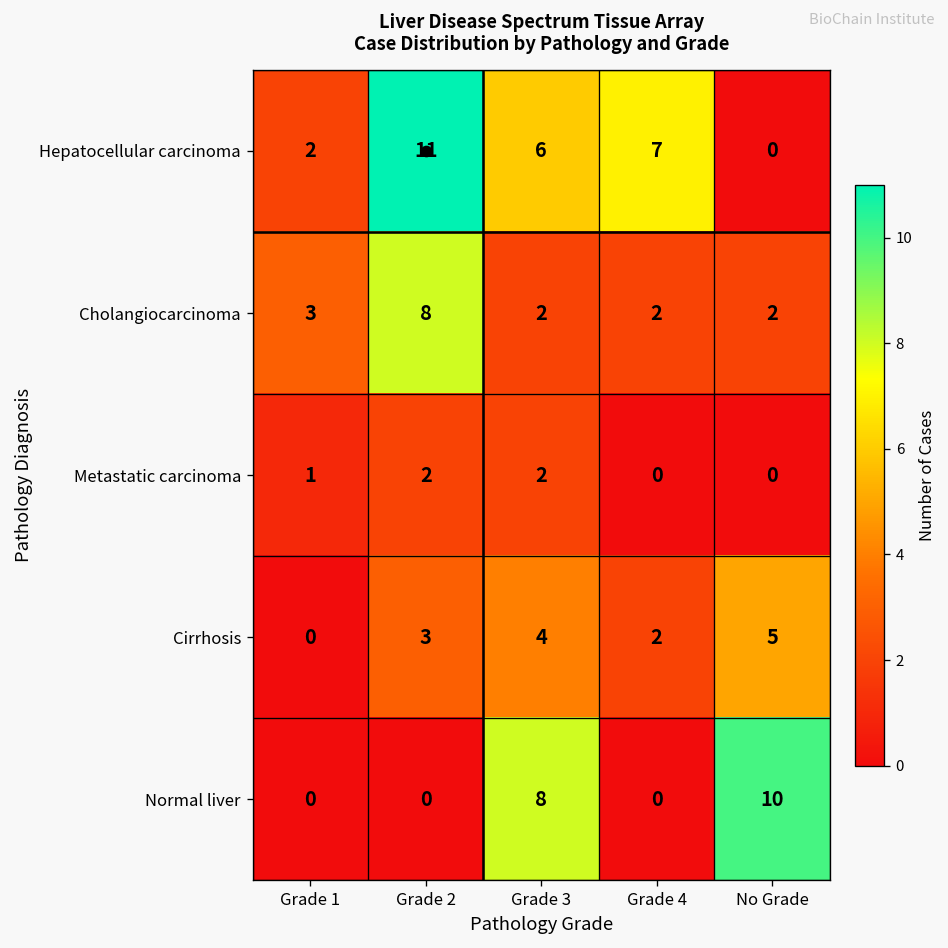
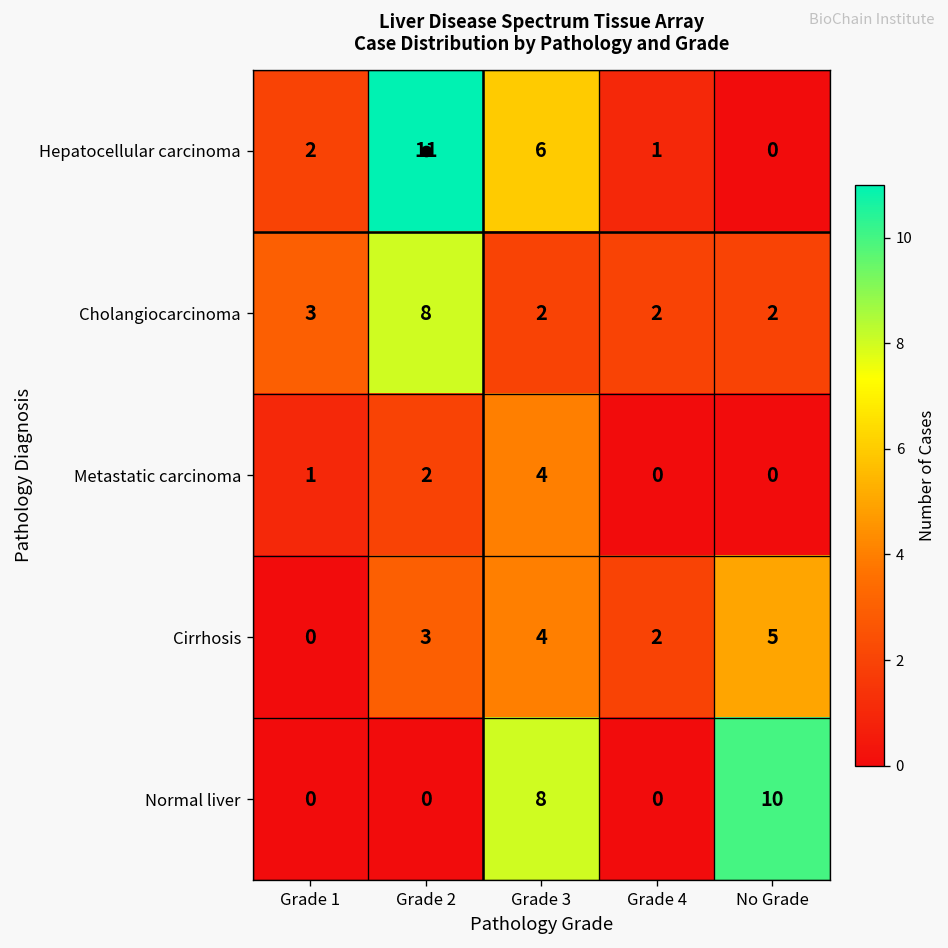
Hepatocellular carcinoma, Grade 4: 7 -> 1
Metastatic carcinoma, Grade 3: 2 -> 4
